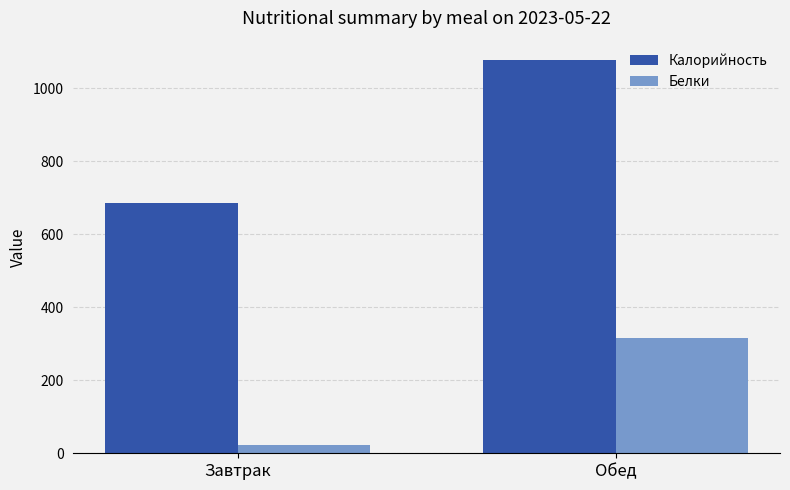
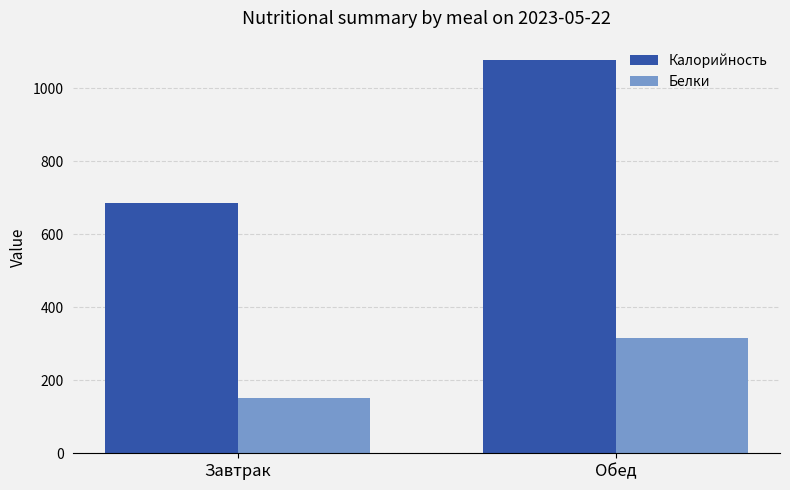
Белки, Завтрак: 20 -> 150
